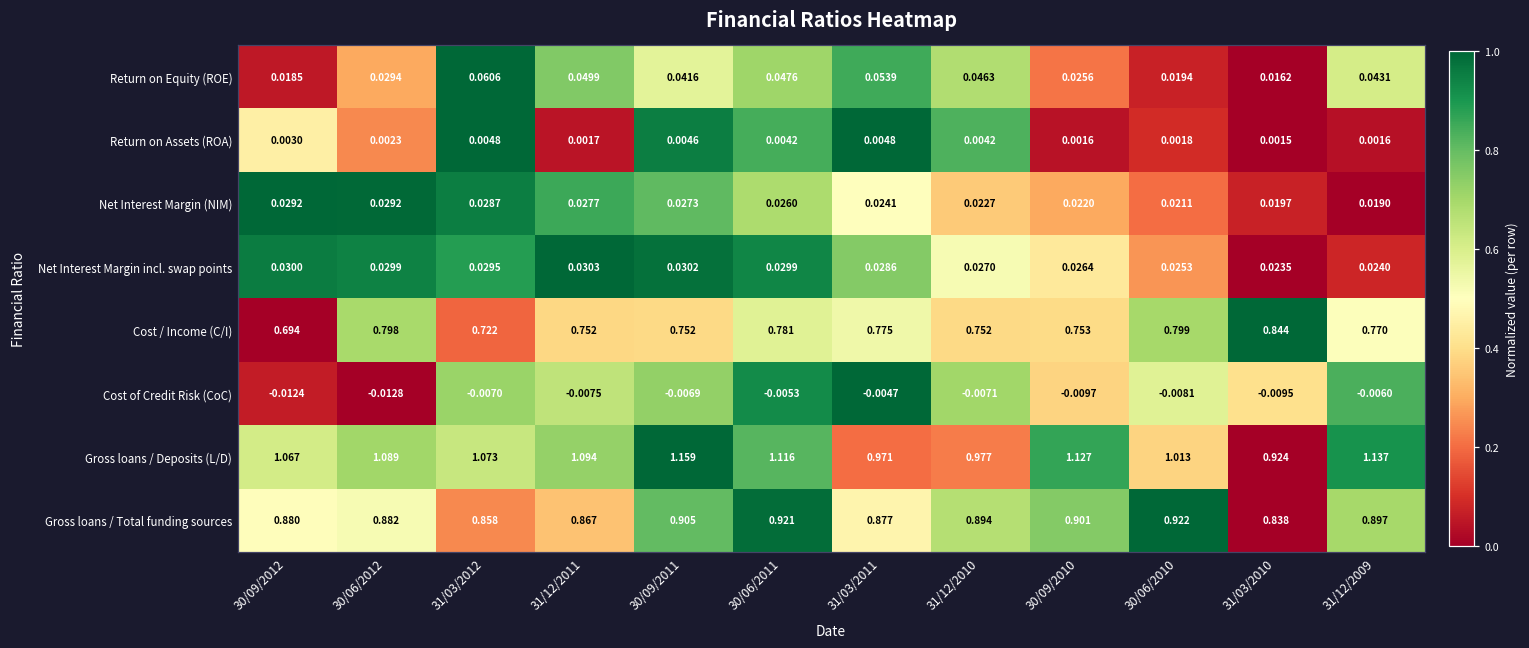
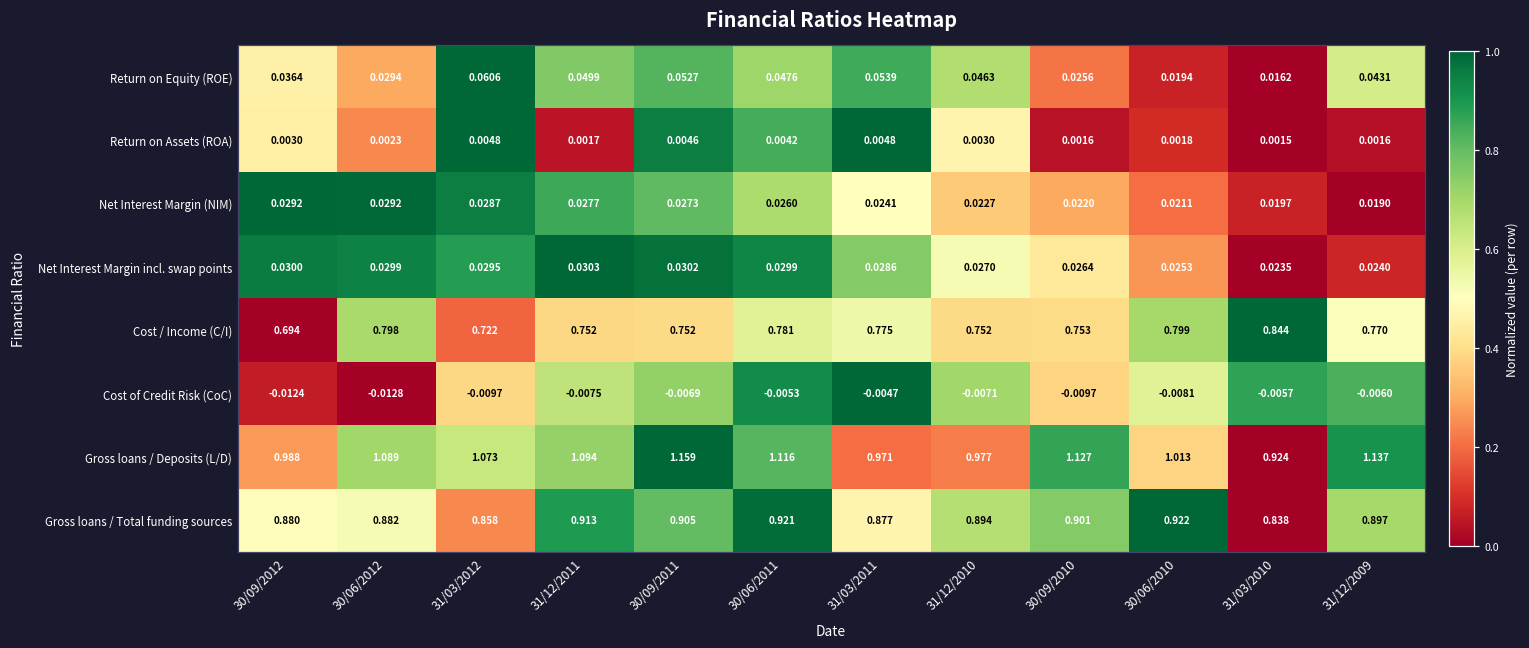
Return on Equity (ROE), 30/09/2012: 0.0185 -> 0.0364
Return on Equity (ROE), 30/09/2011: 0.0416 -> 0.0527
Return on Assets (ROA), 31/12/2010: 0.0042 -> 0.0030
Cost of Credit Risk (CoC), 31/03/2012: -0.0070 -> -0.0097
Cost of Credit Risk (CoC), 31/03/2010: -0.0095 -> -0.0057
Gross loans / Deposits (L/D), 30/09/2012: 1.067 -> 0.988
Gross loans / Total funding sources, 31/12/2011: 0.867 -> 0.913
